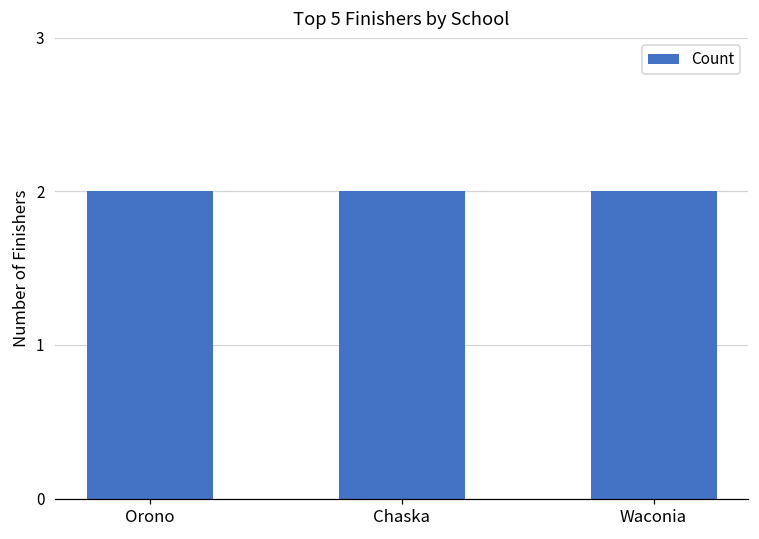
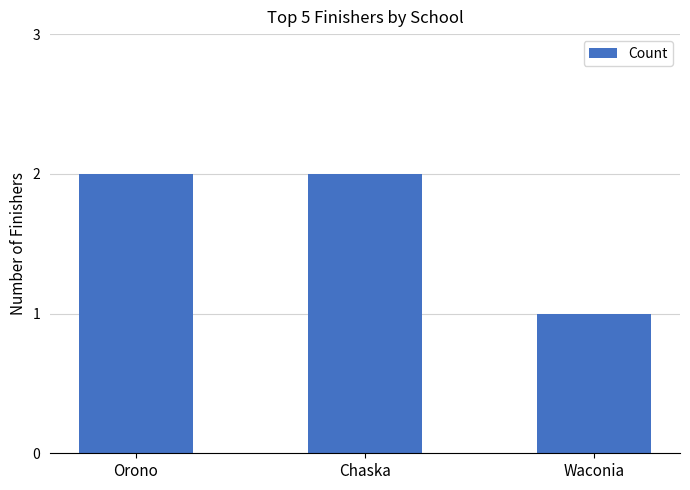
Waconia: 2 -> 1
